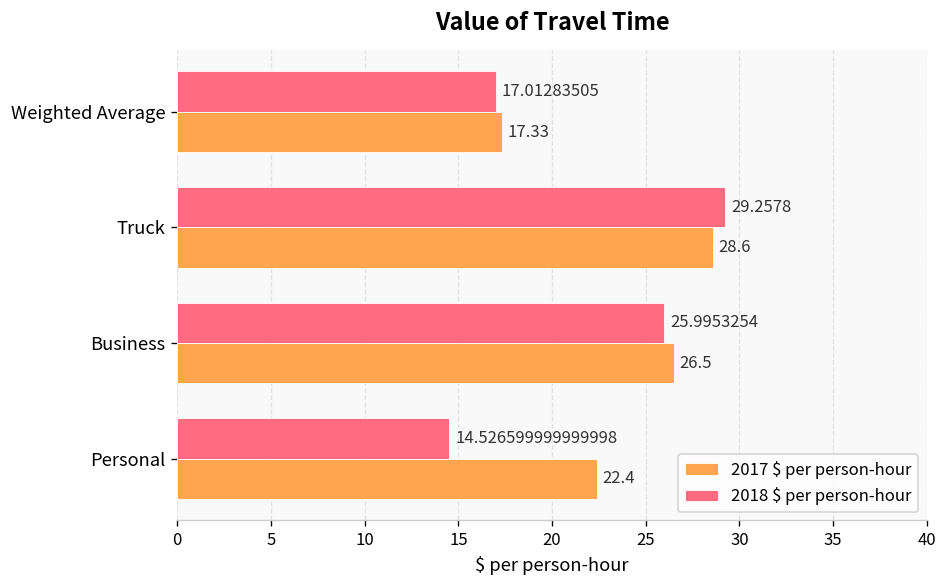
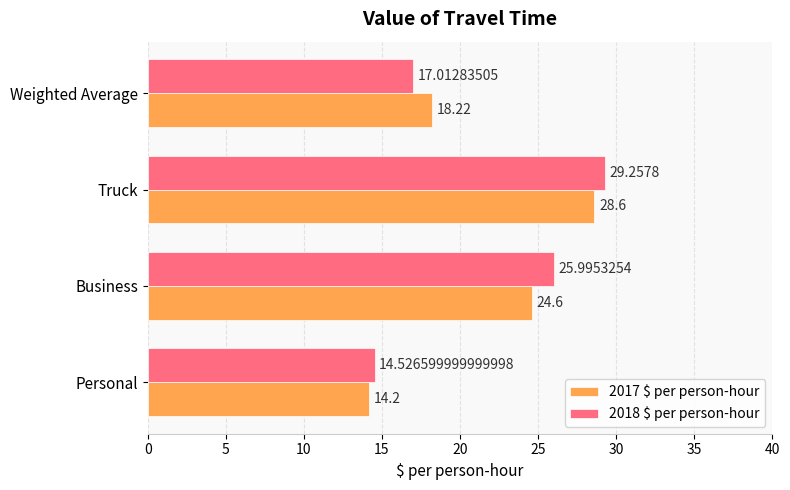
2017 $ per person-hour, Weighted Average: 17.33 -> 18.22
2017 $ per person-hour, Business: 26.5 -> 24.6
2017 $ per person-hour, Personal: 22.4 -> 14.2
